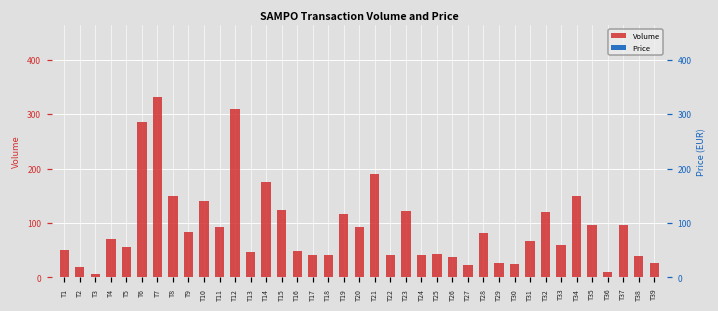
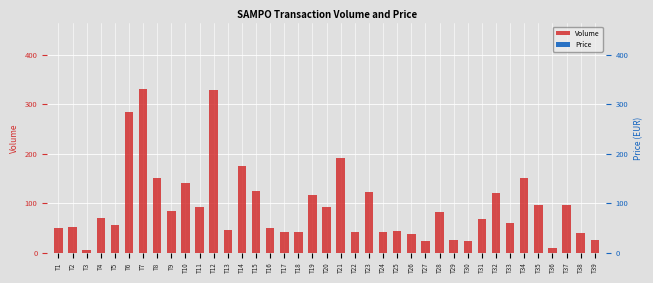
Volume, T2: 20 -> 50
Volume, T12: 310 -> 330
